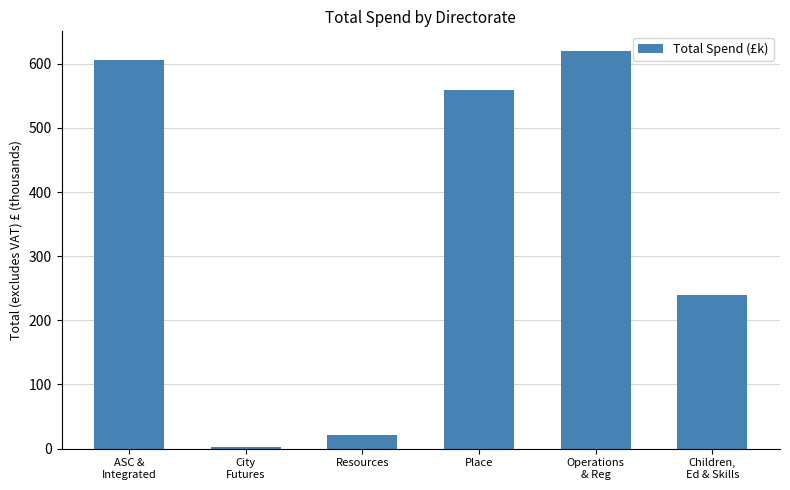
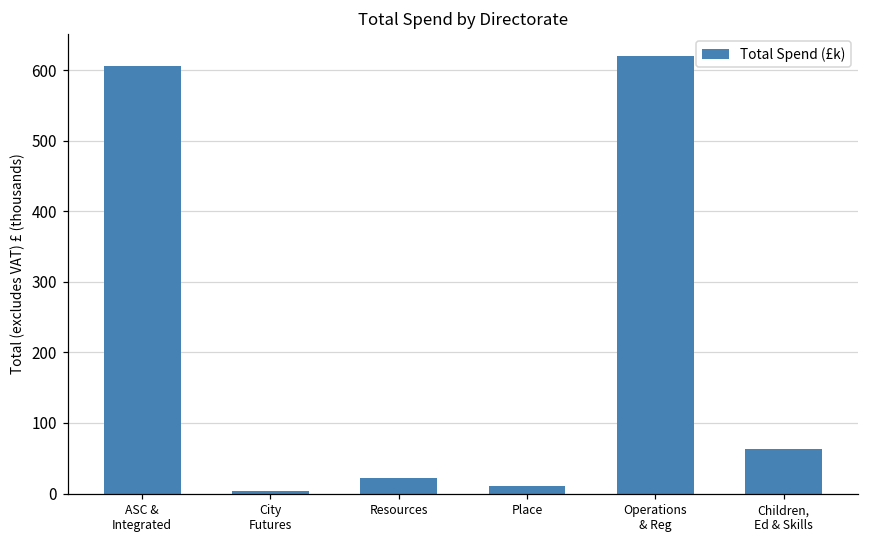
Place: 560 -> 10
Children, Ed & Skills: 240 -> 60
